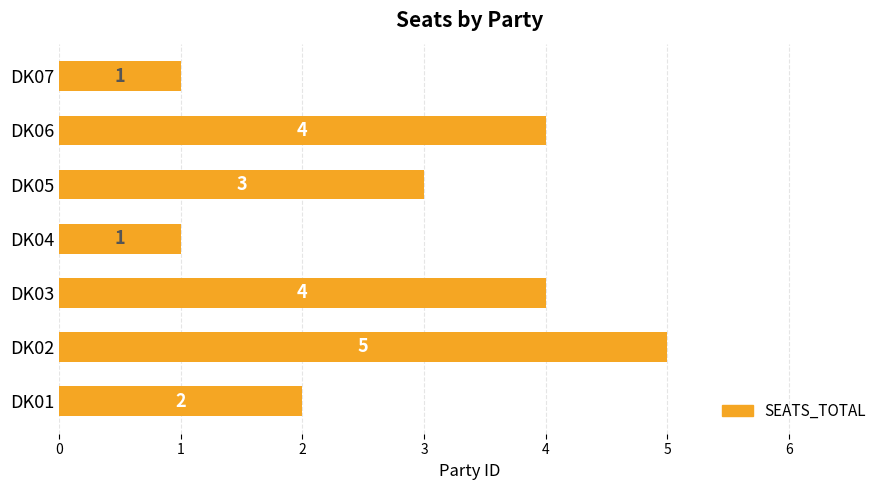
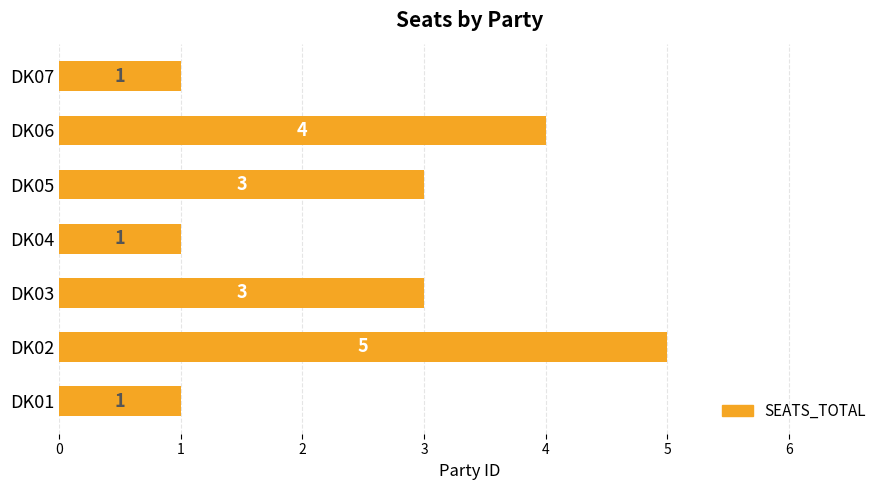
DK03: 4 -> 3
DK01: 2 -> 1
